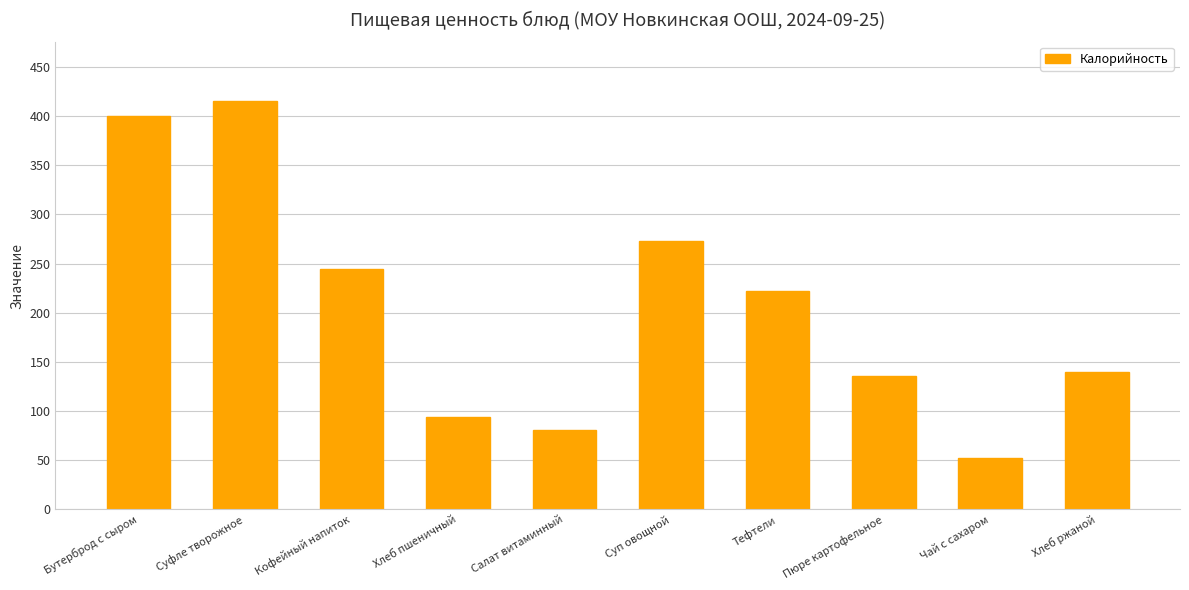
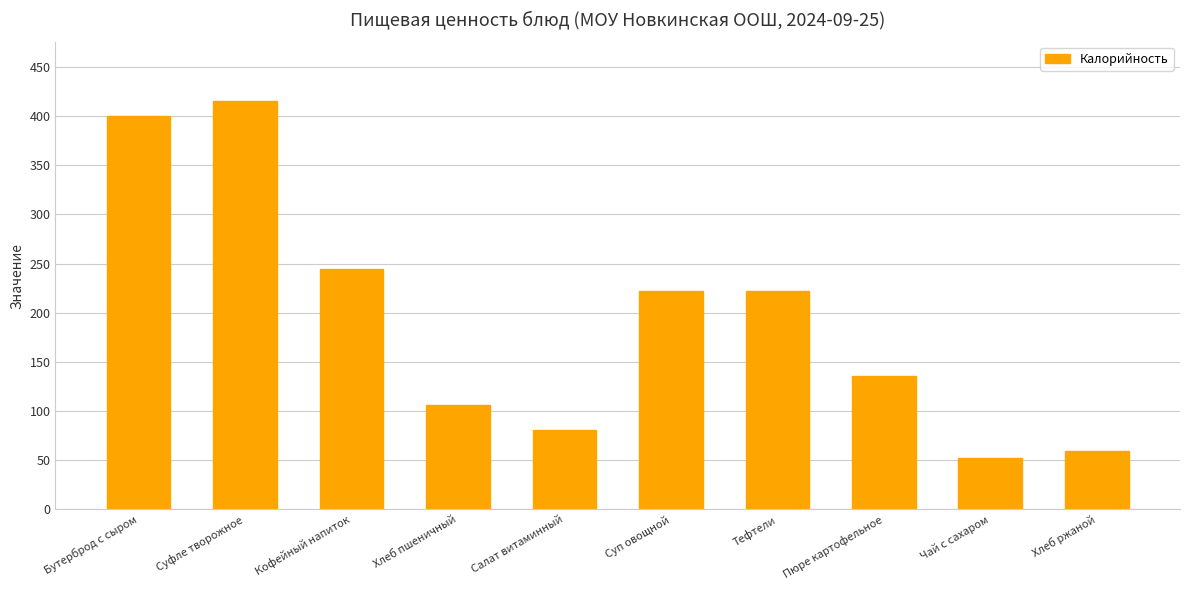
Хлеб пшеничный: 90 -> 110
Суп овощной: 270 -> 220
Хлеб ржаной: 140 -> 60
